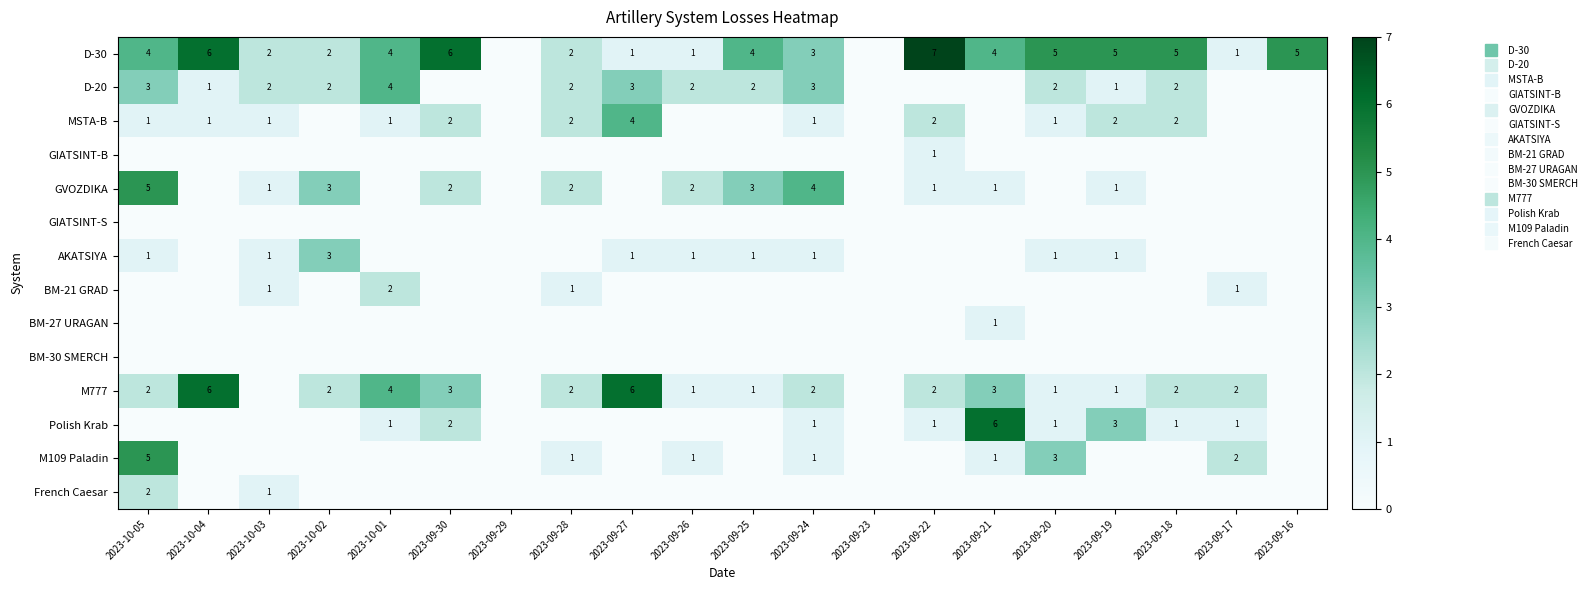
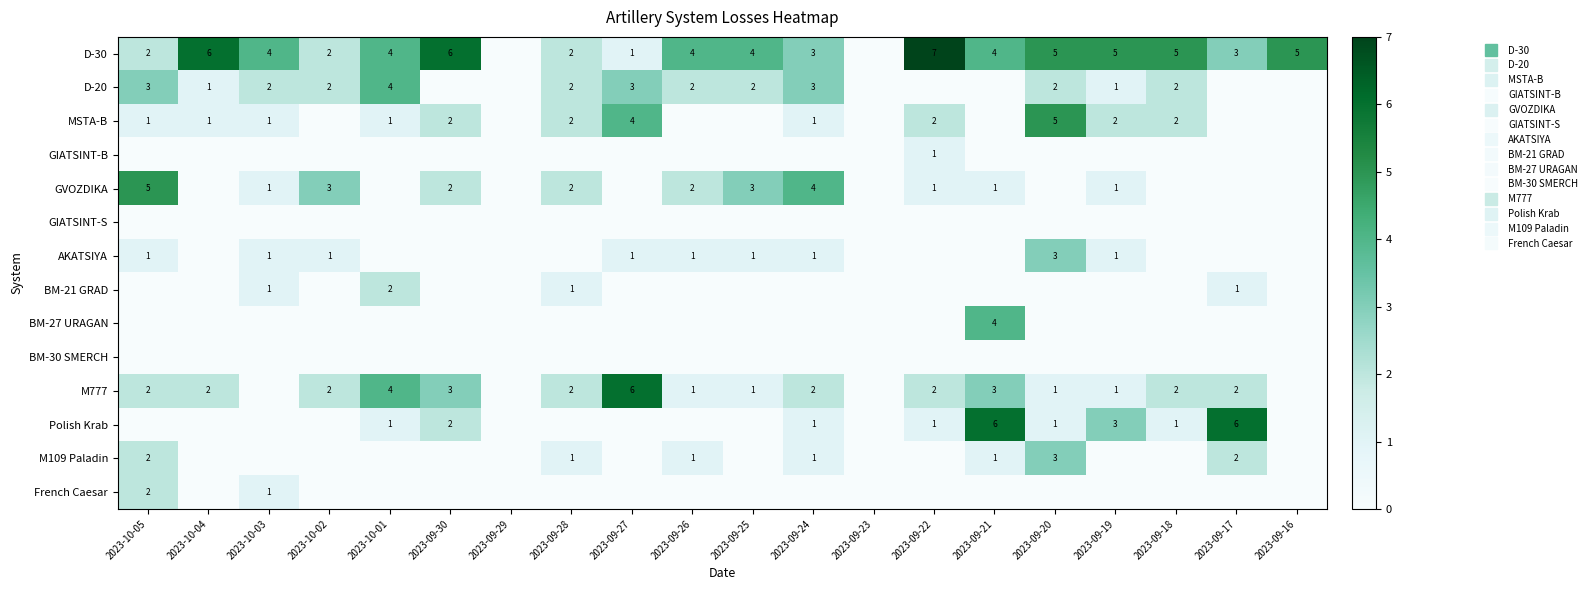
D-30, 2023-10-05: 4 -> 2
D-30, 2023-10-03: 2 -> 4
D-30, 2023-09-26: 1 -> 4
D-30, 2023-09-17: 1 -> 3
MSTA-B, 2023-09-20: 1 -> 5
AKATSIYA, 2023-10-02: 3 -> 1
AKATSIYA, 2023-09-20: 1 -> 3
BM-27 URAGAN, 2023-09-21: 1 -> 4
M777, 2023-10-04: 6 -> 2
Polish Krab, 2023-09-17: 1 -> 6
M109 Paladin, 2023-10-05: 5 -> 2
